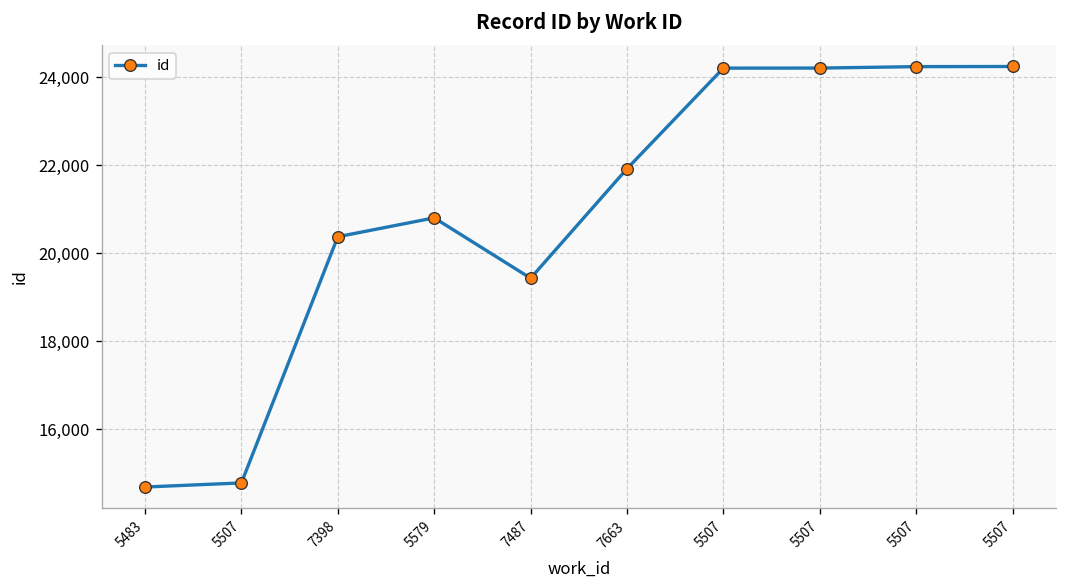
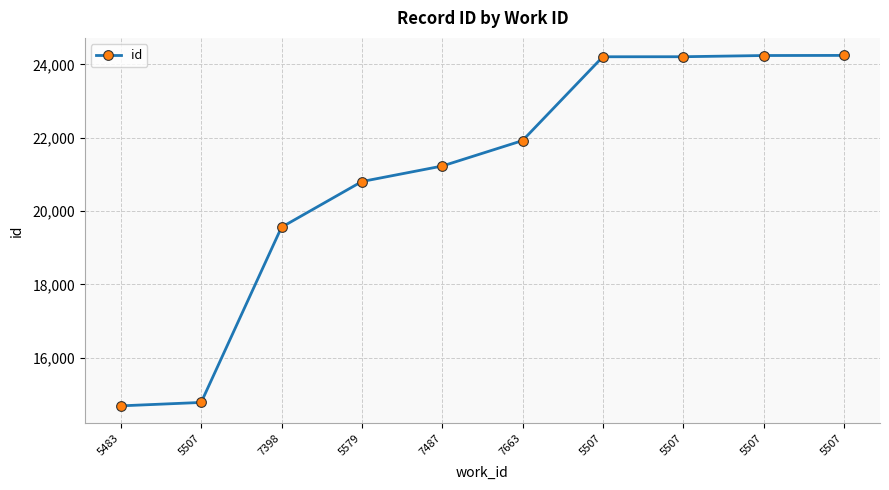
7398: 20,400 -> 19,600
7487: 19,400 -> 21,200
